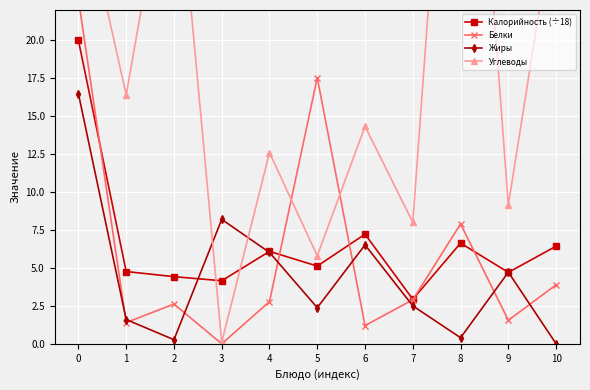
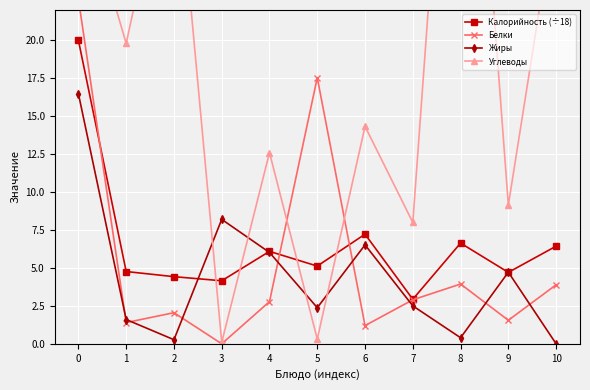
Углеводы, 1: 16.4 -> 19.8
Белки, 2: 2.6 -> 2.1
Углеводы, 5: 5.8 -> 0.3
Белки, 8: 7.9 -> 3.9
